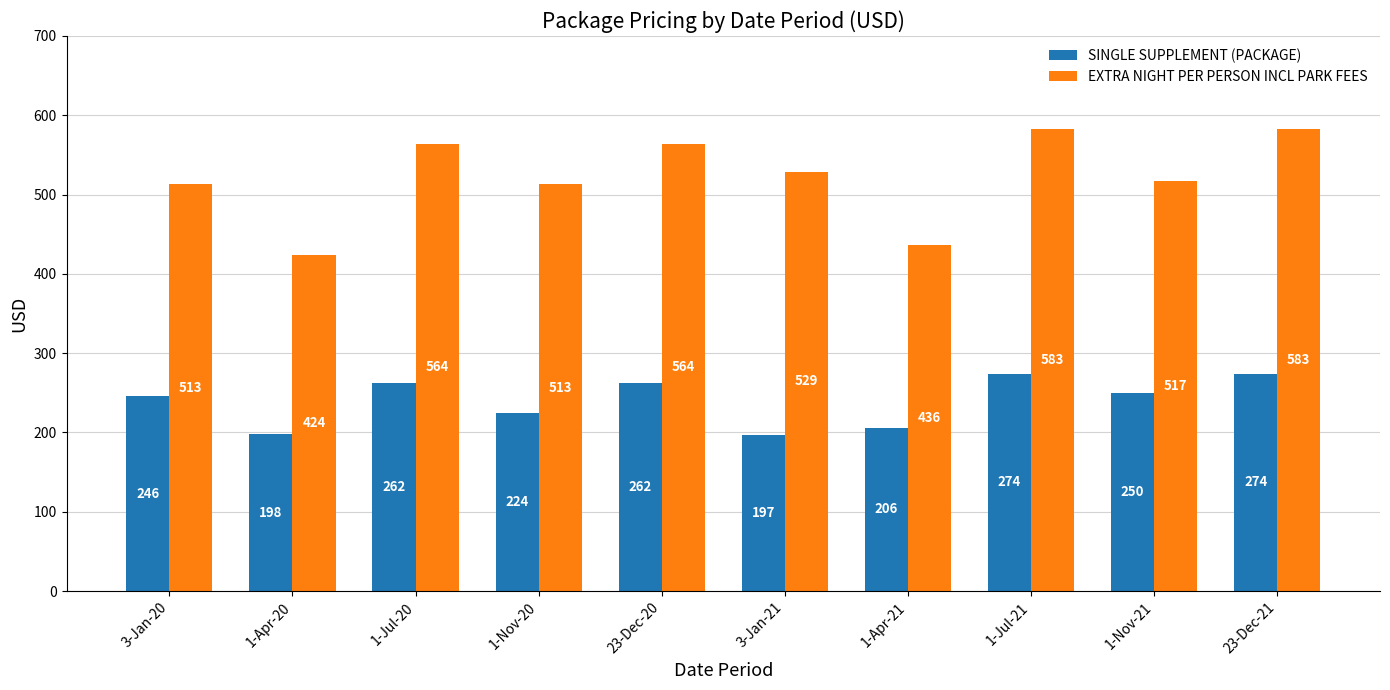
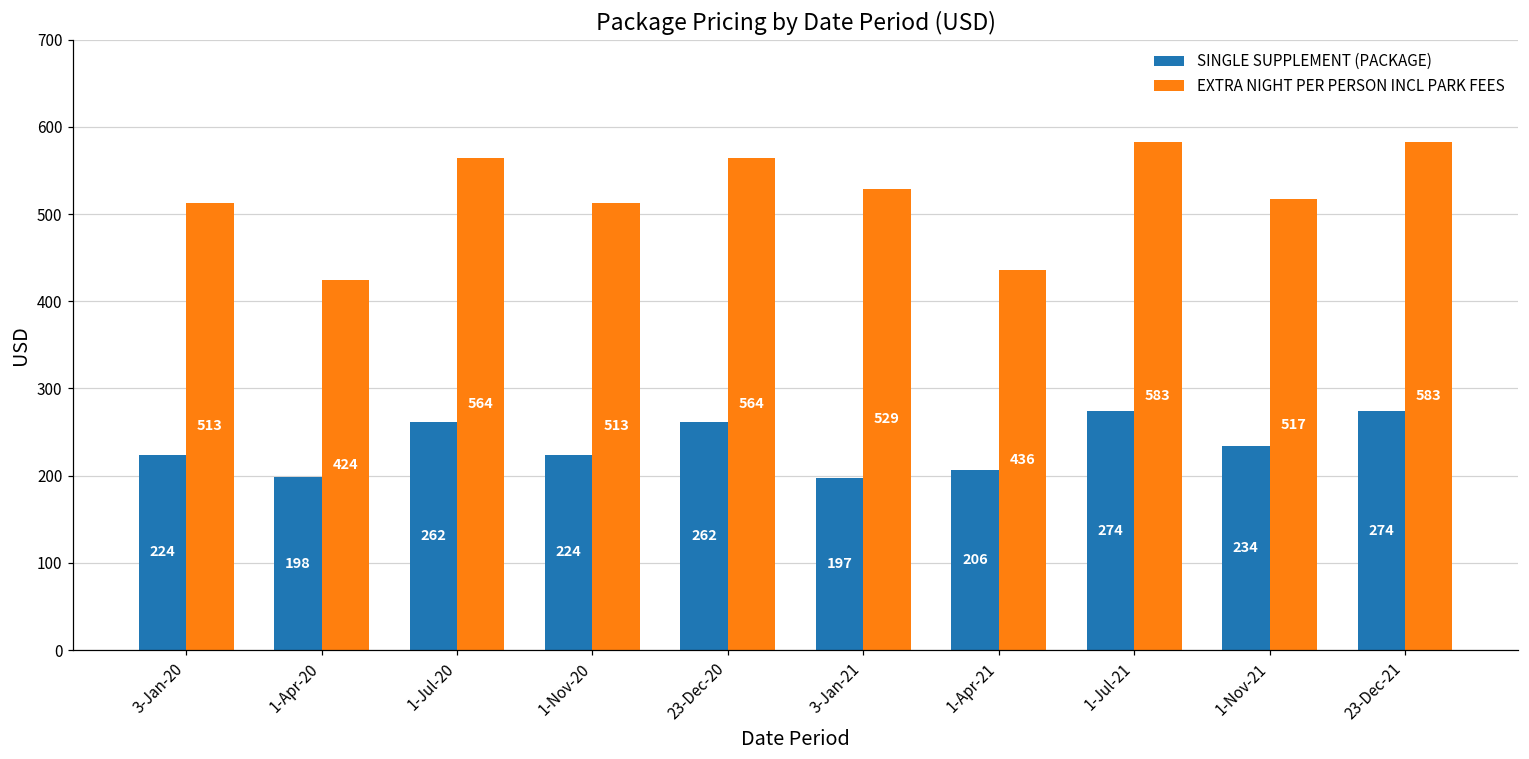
SINGLE SUPPLEMENT (PACKAGE), 3-Jan-20: 246 -> 224
SINGLE SUPPLEMENT (PACKAGE), 1-Nov-21: 250 -> 234
